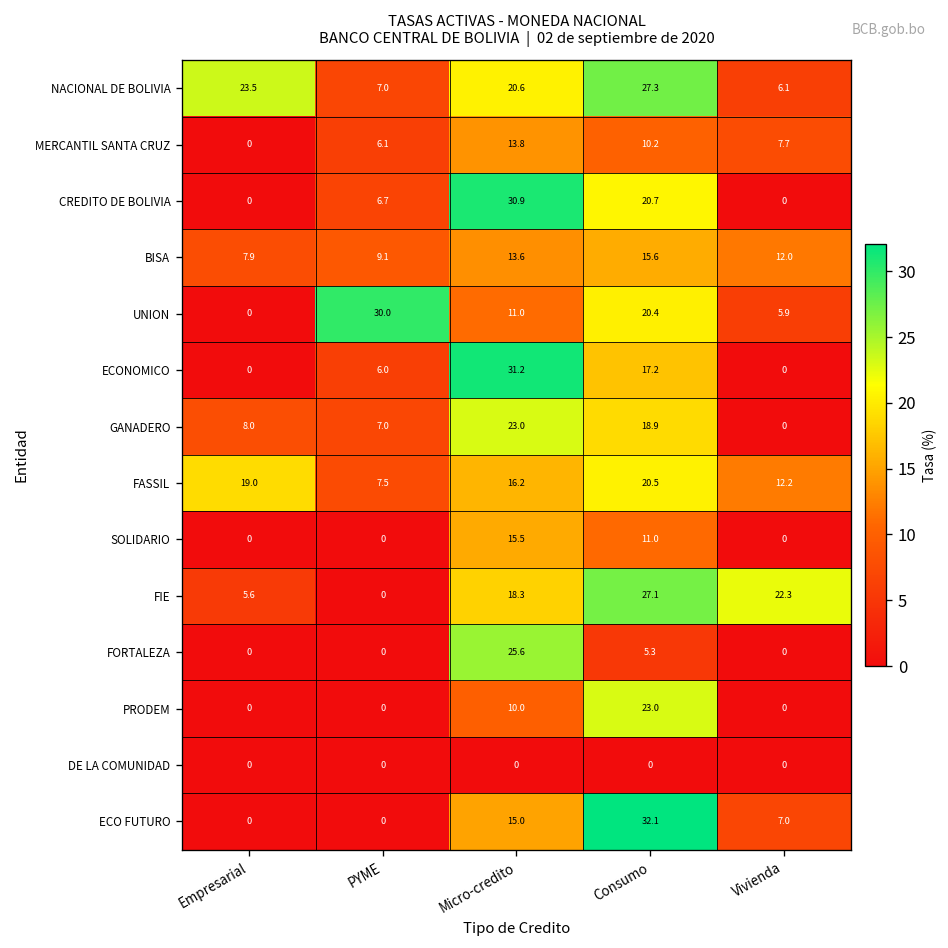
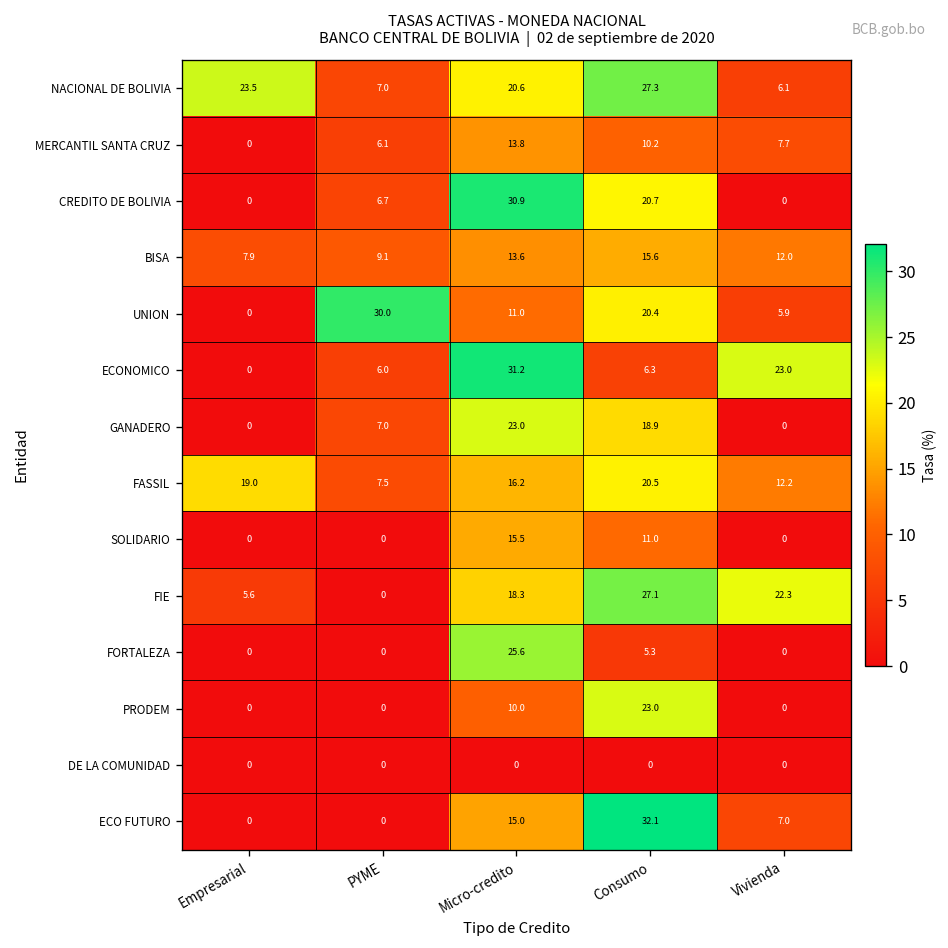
ECONOMICO, Consumo: 17.2 -> 6.3
ECONOMICO, Vivienda: 0 -> 23.0
GANADERO, Empresarial: 8.0 -> 0
